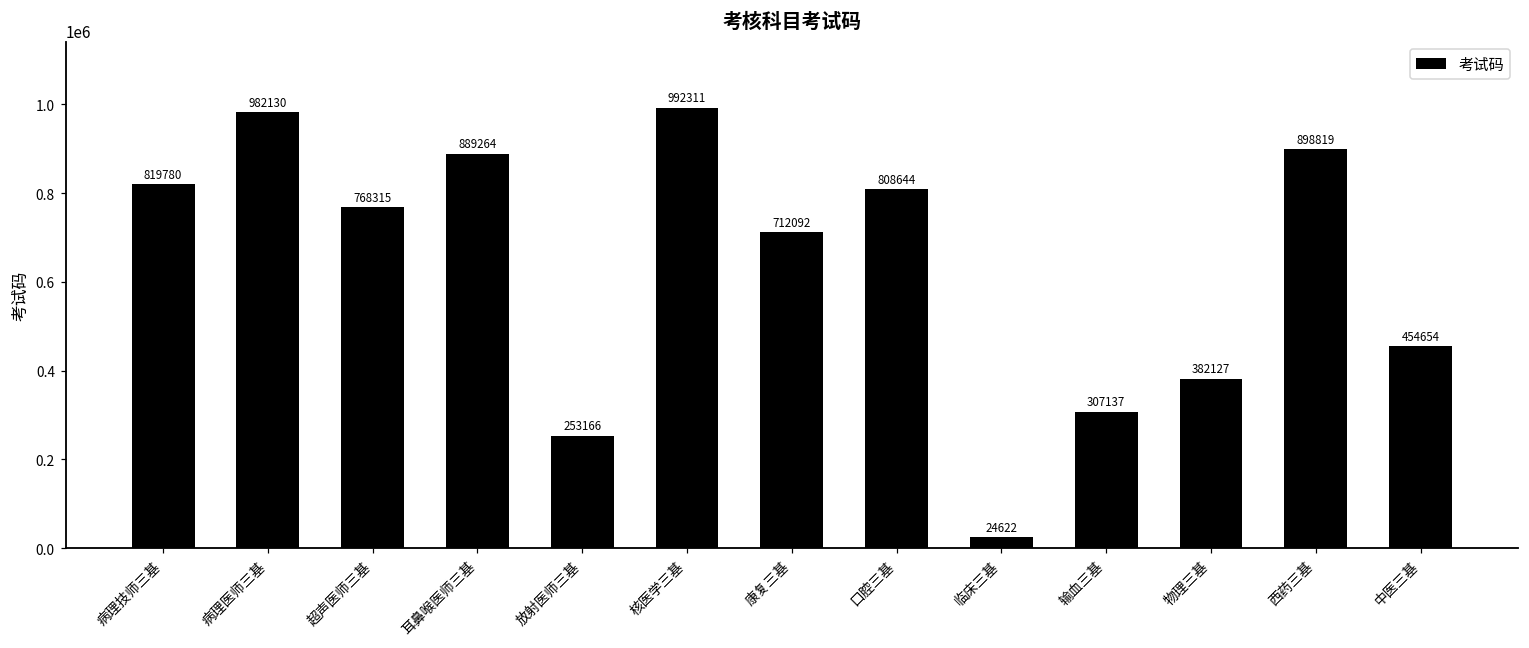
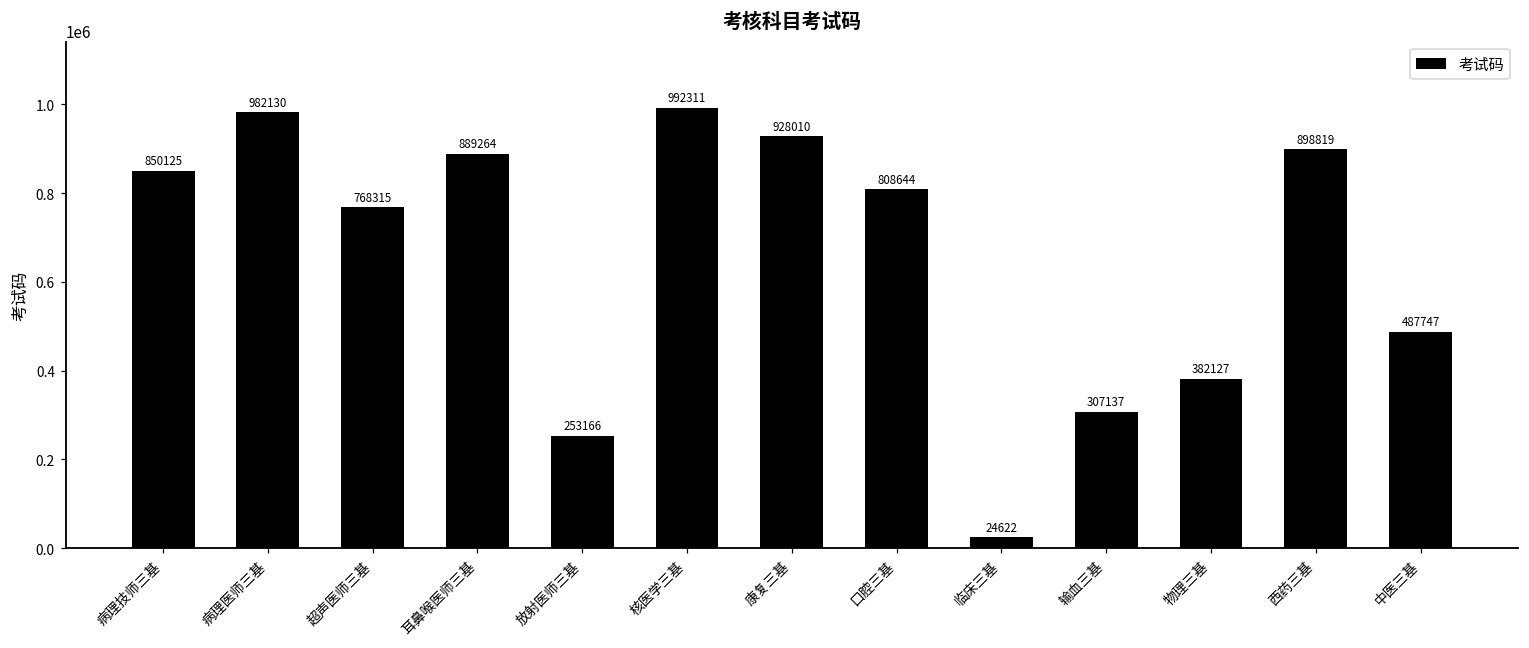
病理技师三基: 819780 -> 850125
康复三基: 712092 -> 928010
中医三基: 454654 -> 487747
